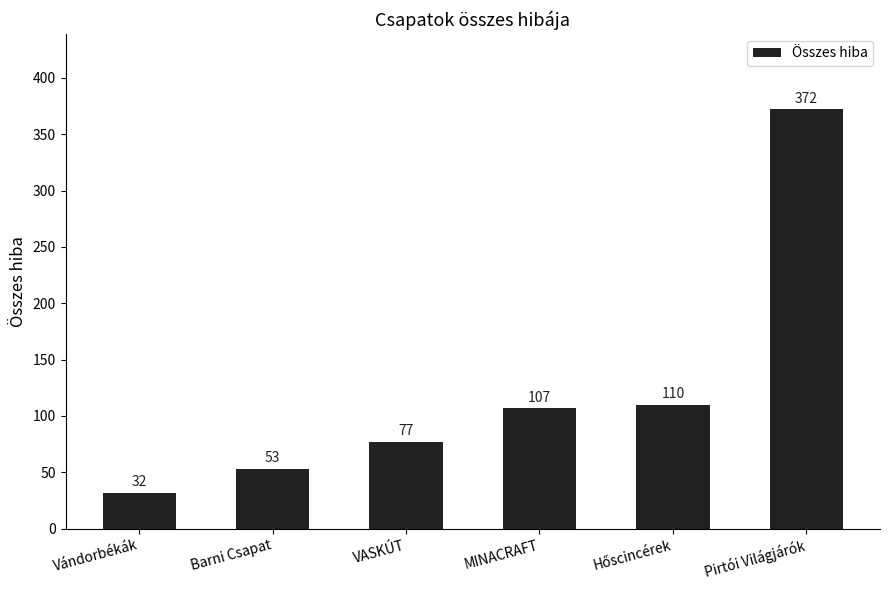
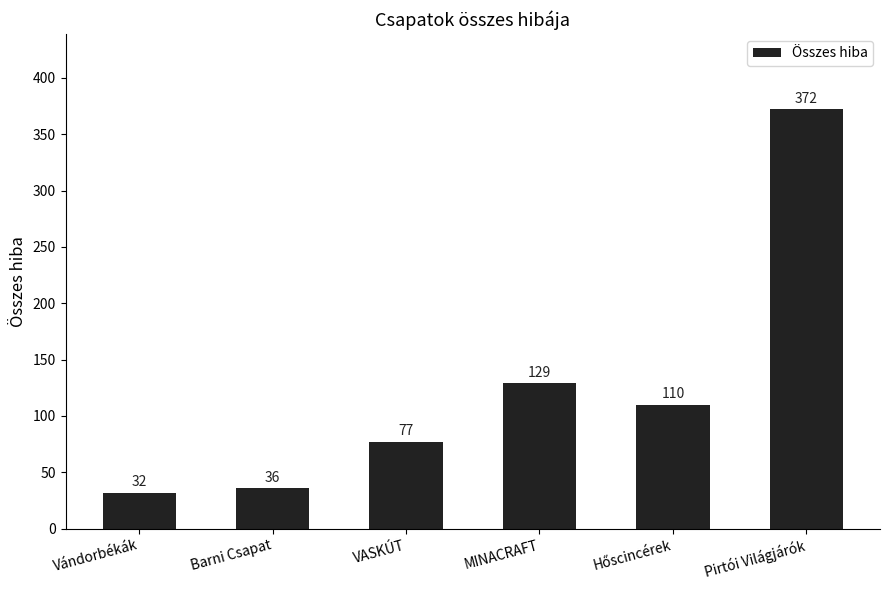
Barni Csapat: 53 -> 36
MINACRAFT: 107 -> 129
